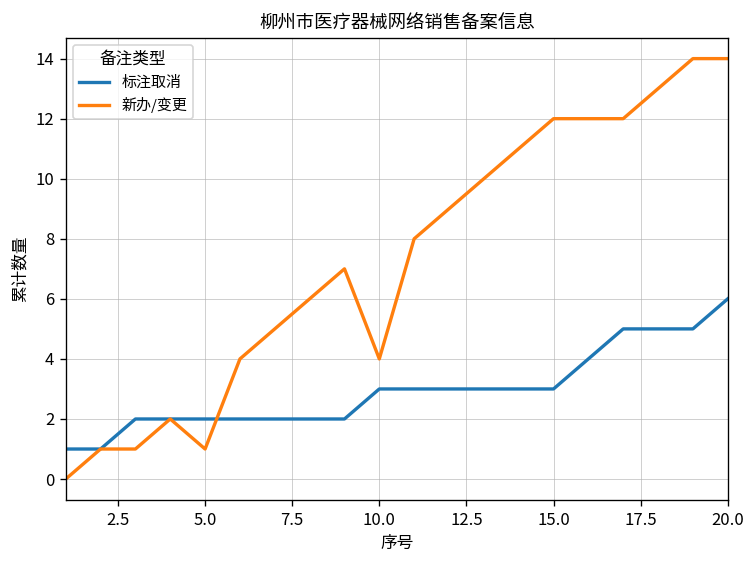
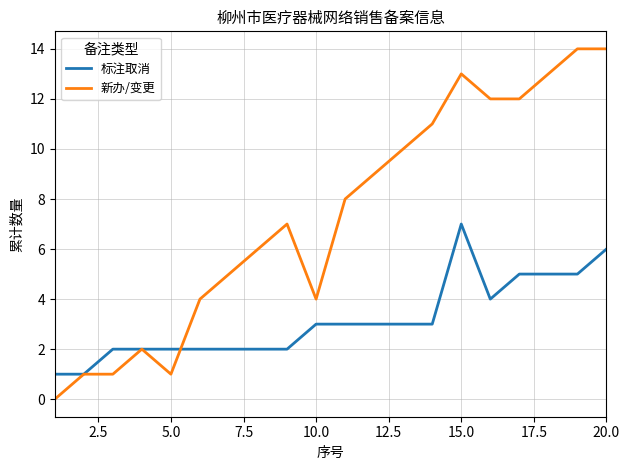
标注取消, 15.0: 3 -> 7
新办/变更, 15.0: 12 -> 13
